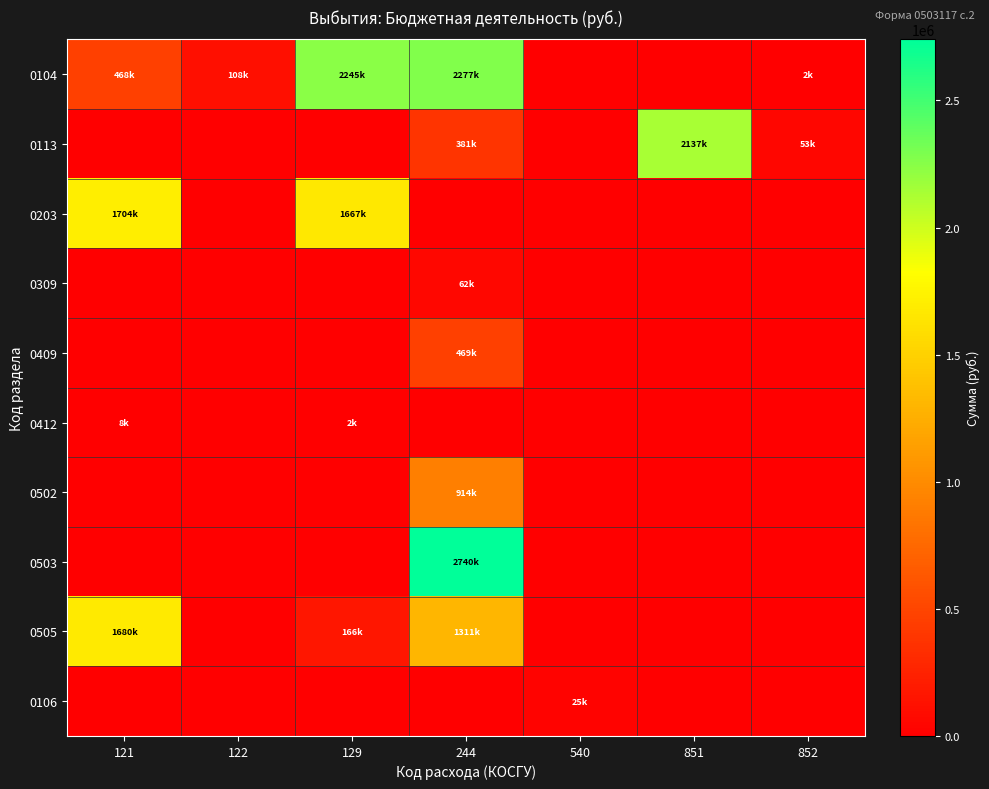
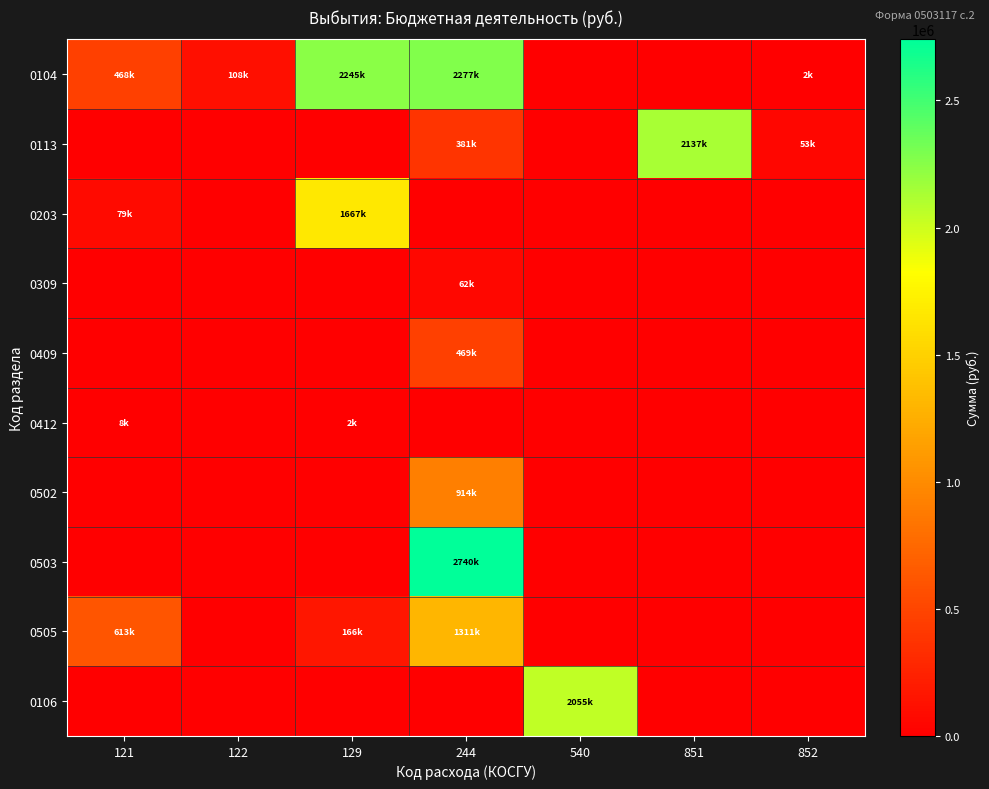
0203, 121: 1704k -> 79k
0505, 121: 1680k -> 613k
0106, 540: 25k -> 2055k
